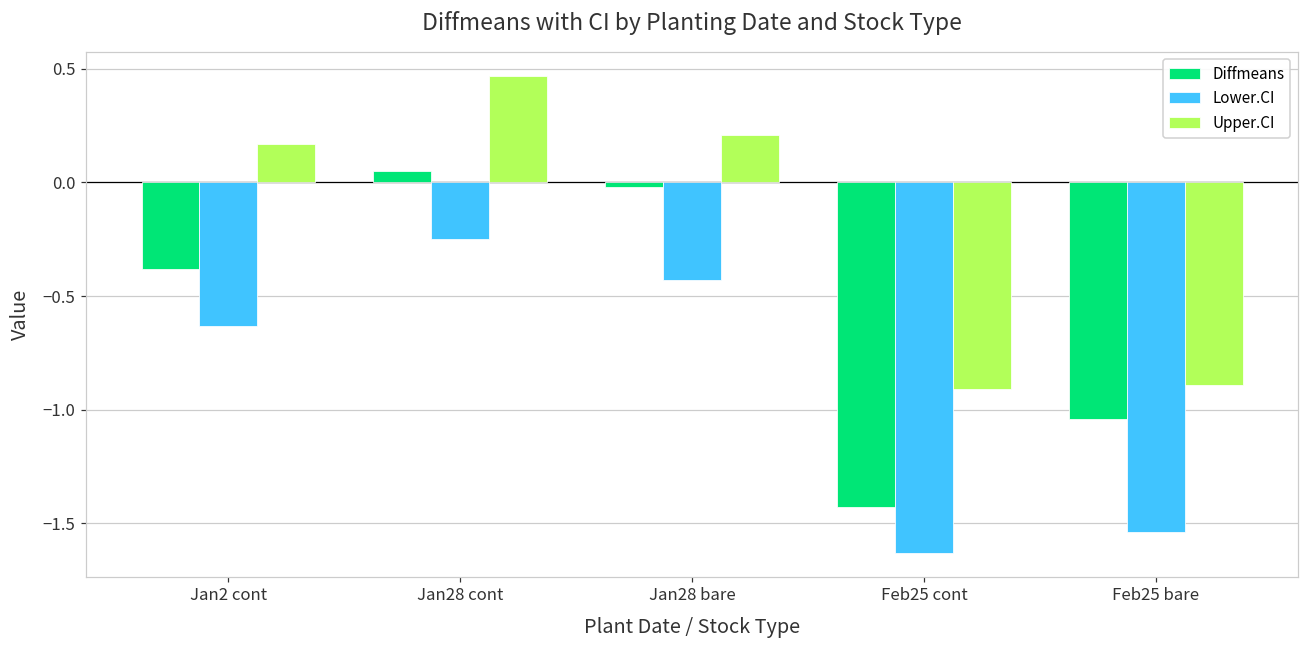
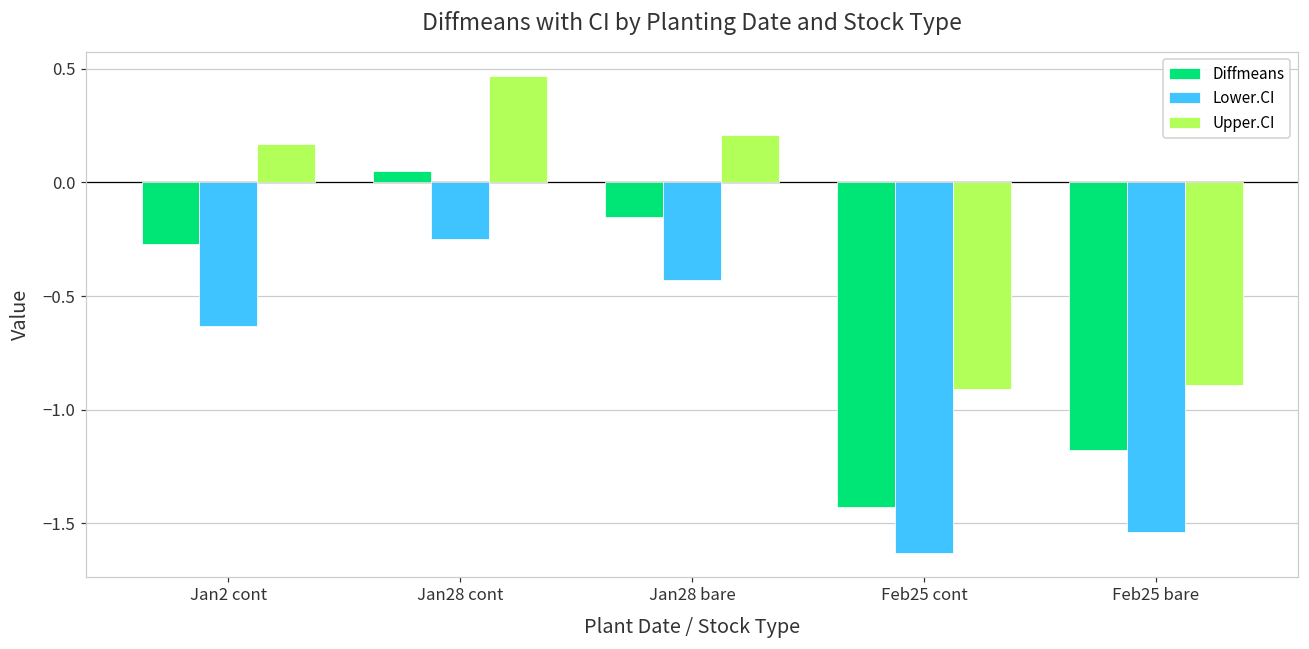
Diffmeans, Jan2 cont: -0.38 -> -0.27
Diffmeans, Jan28 bare: -0.02 -> -0.15
Diffmeans, Feb25 bare: -1.04 -> -1.18
